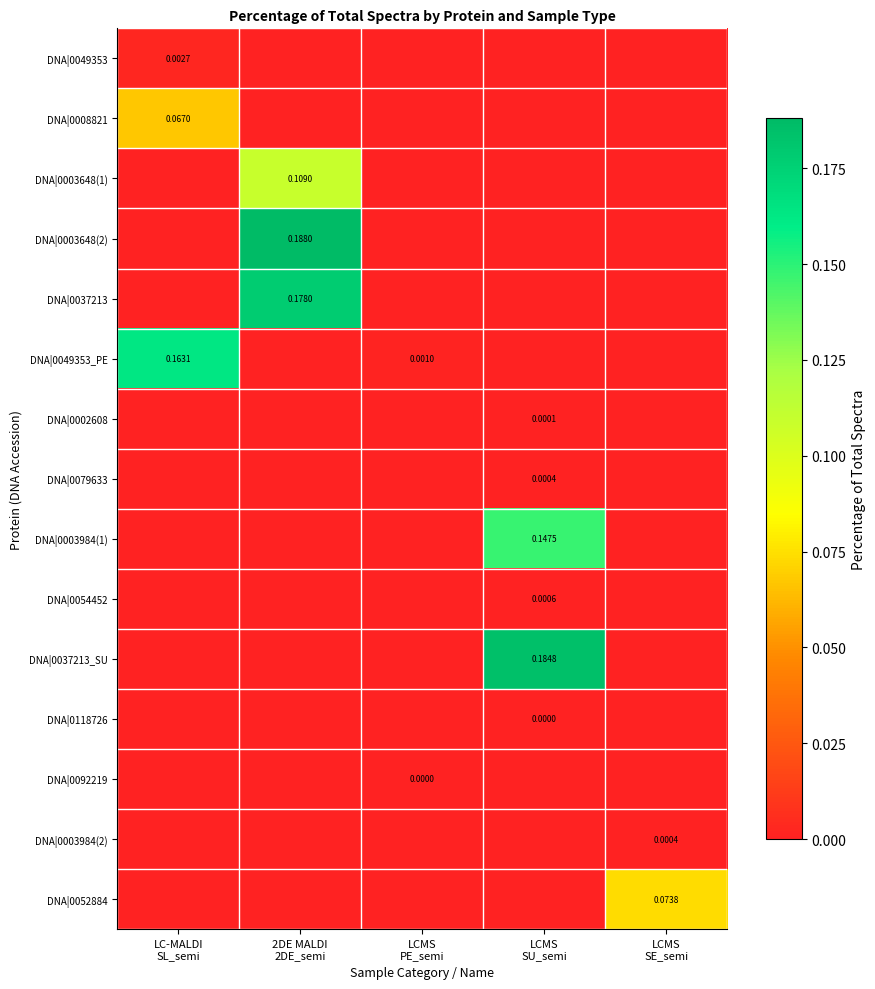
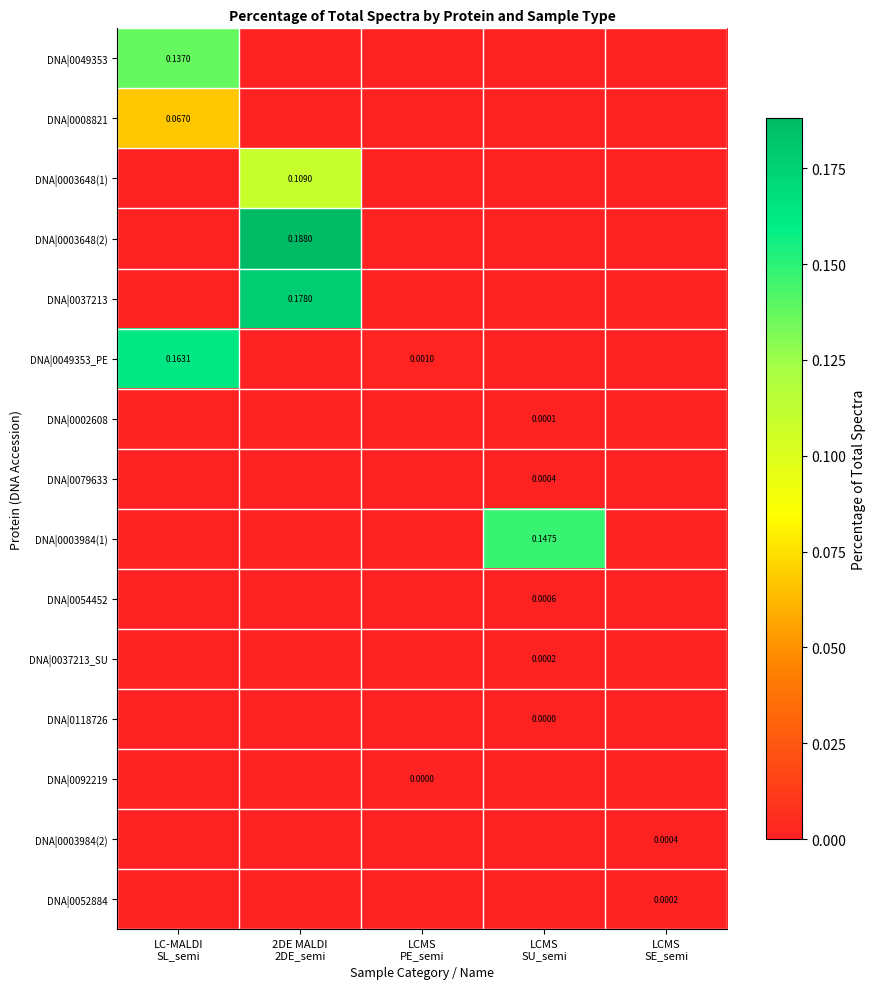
DNA|0049353, LC-MALDI SL_semi: 0.0027 -> 0.1370
DNA|0037213_SU, LCMS SU_semi: 0.1848 -> 0.0002
DNA|0052884, LCMS SE_semi: 0.0738 -> 0.0002
